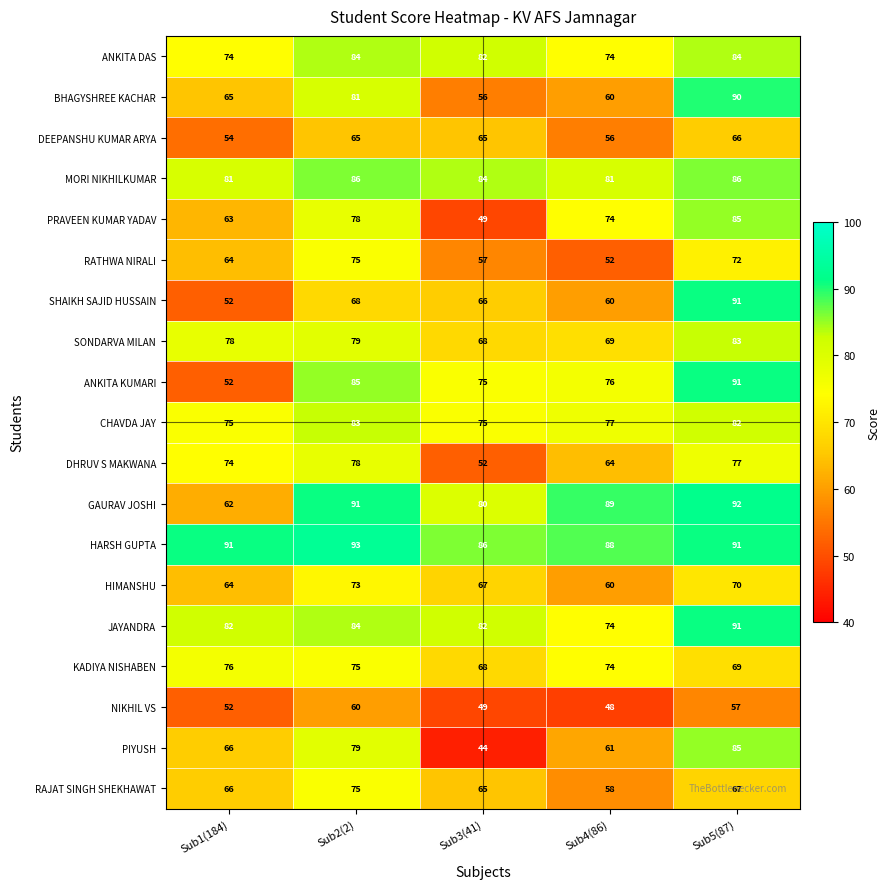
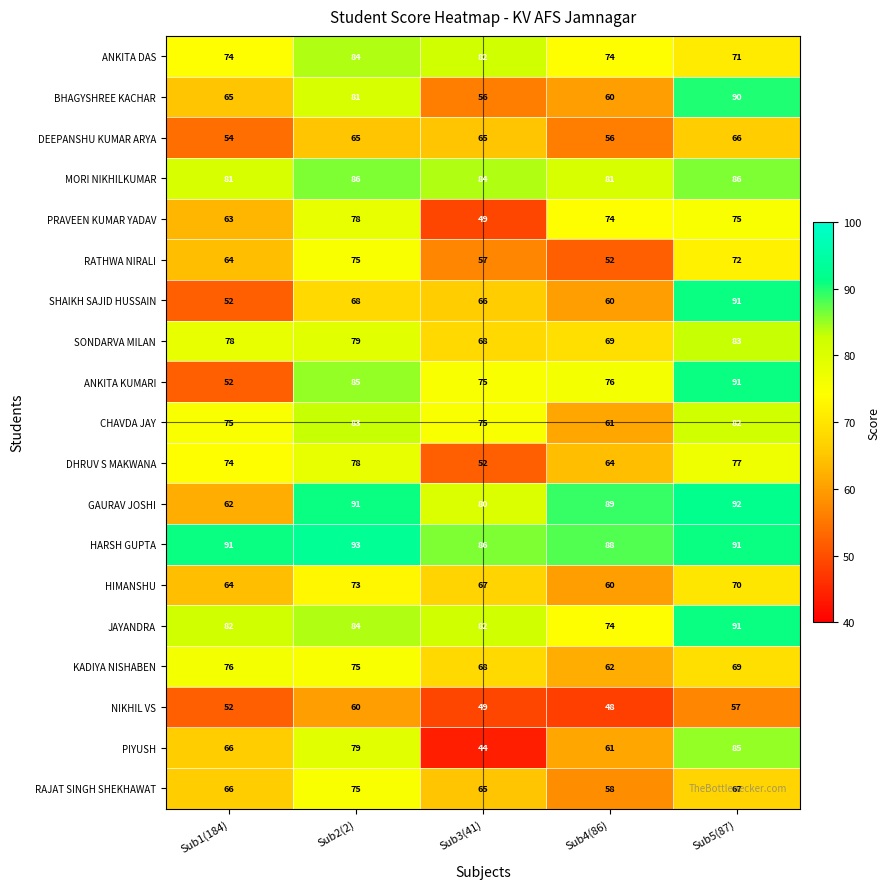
ANKITA DAS, Sub5(87): 84 -> 71
PRAVEEN KUMAR YADAV, Sub5(87): 85 -> 75
CHAVDA JAY, Sub4(86): 77 -> 61
KADIYA NISHABEN, Sub4(86): 74 -> 62
